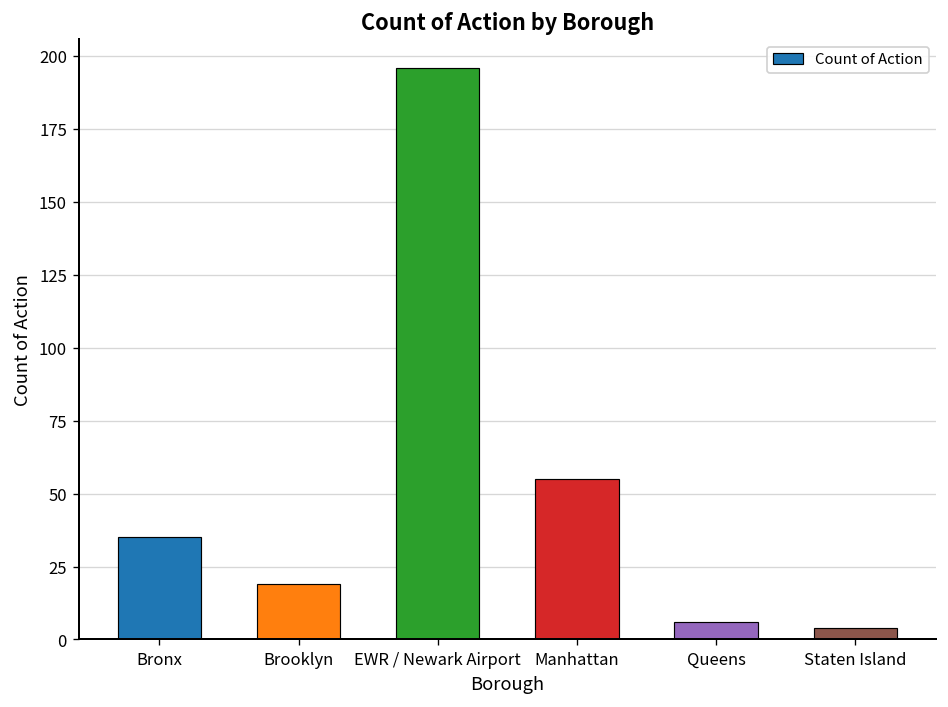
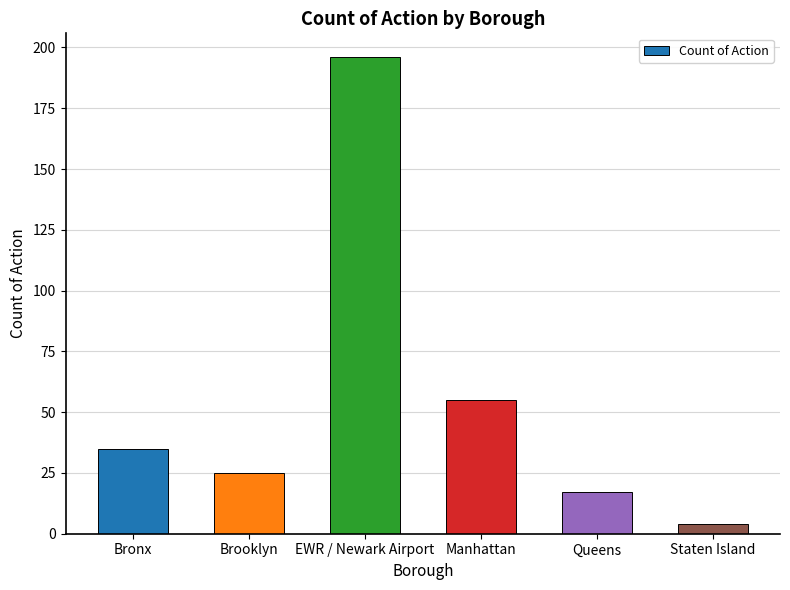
Brooklyn: 19 -> 25
Queens: 6 -> 17
